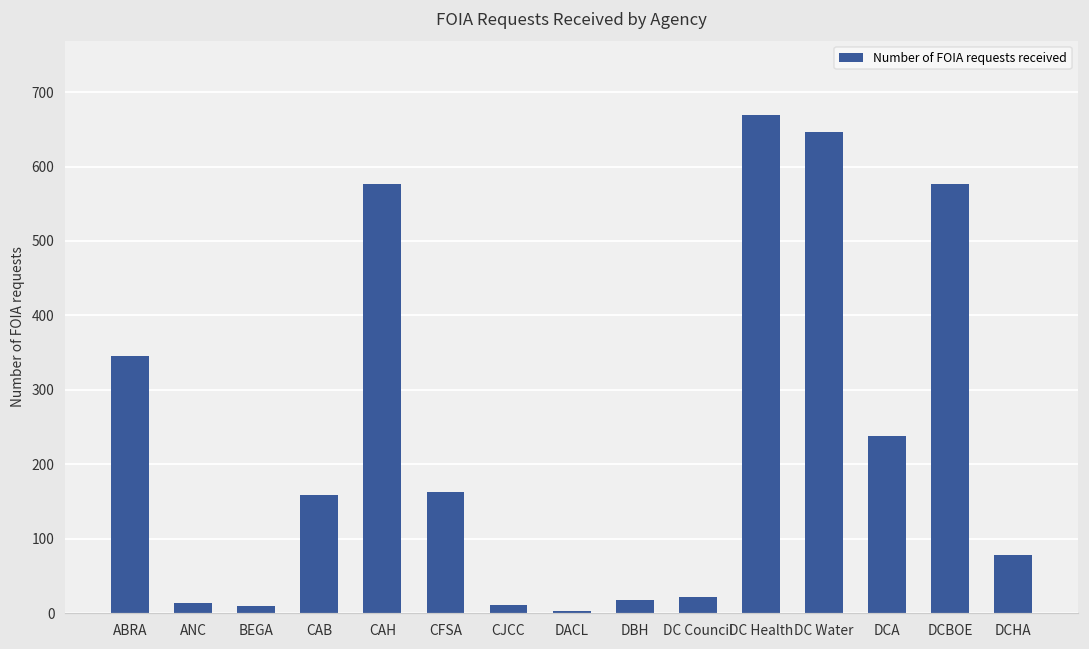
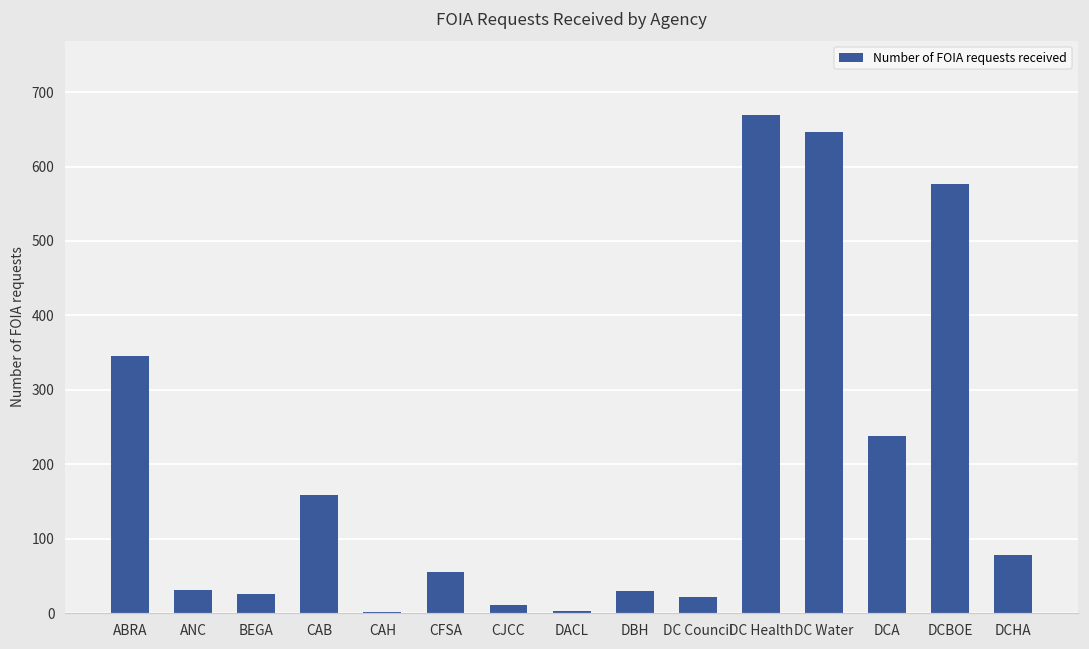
ANC: 10 -> 30
BEGA: 10 -> 30
CAH: 580 -> 0
CFSA: 160 -> 60
DBH: 20 -> 30
